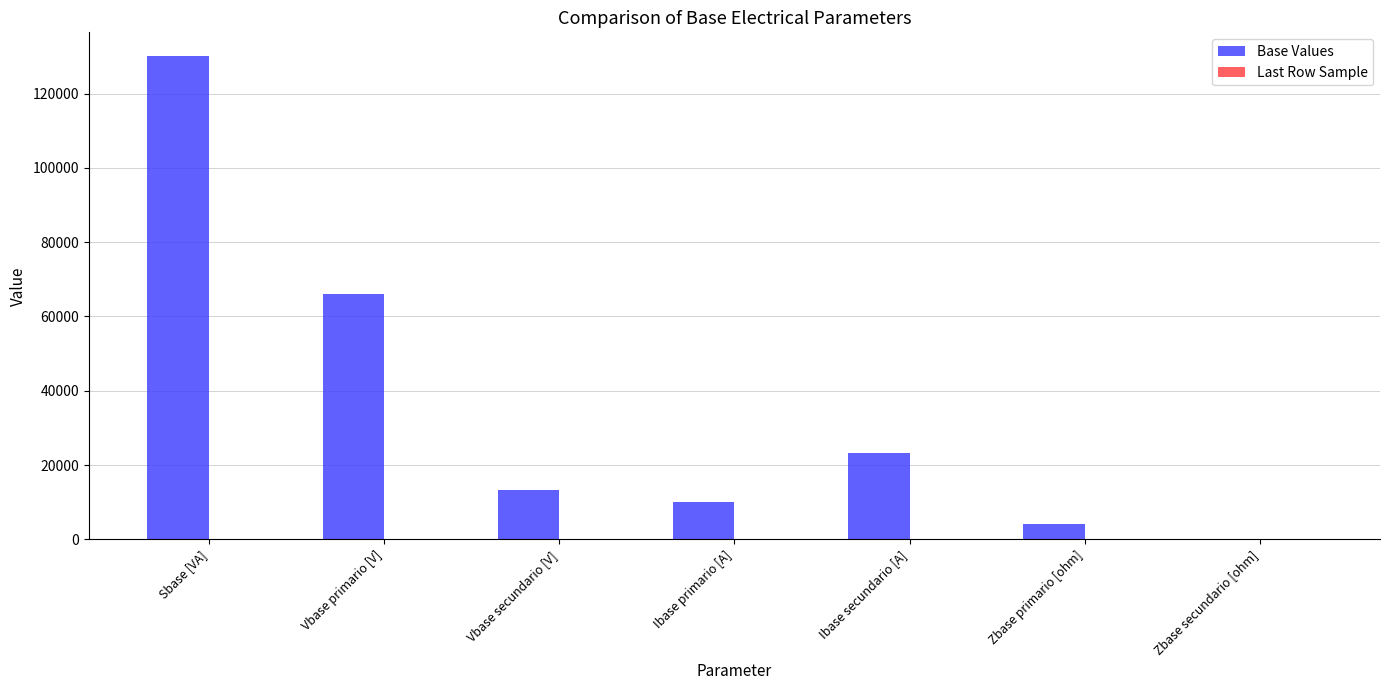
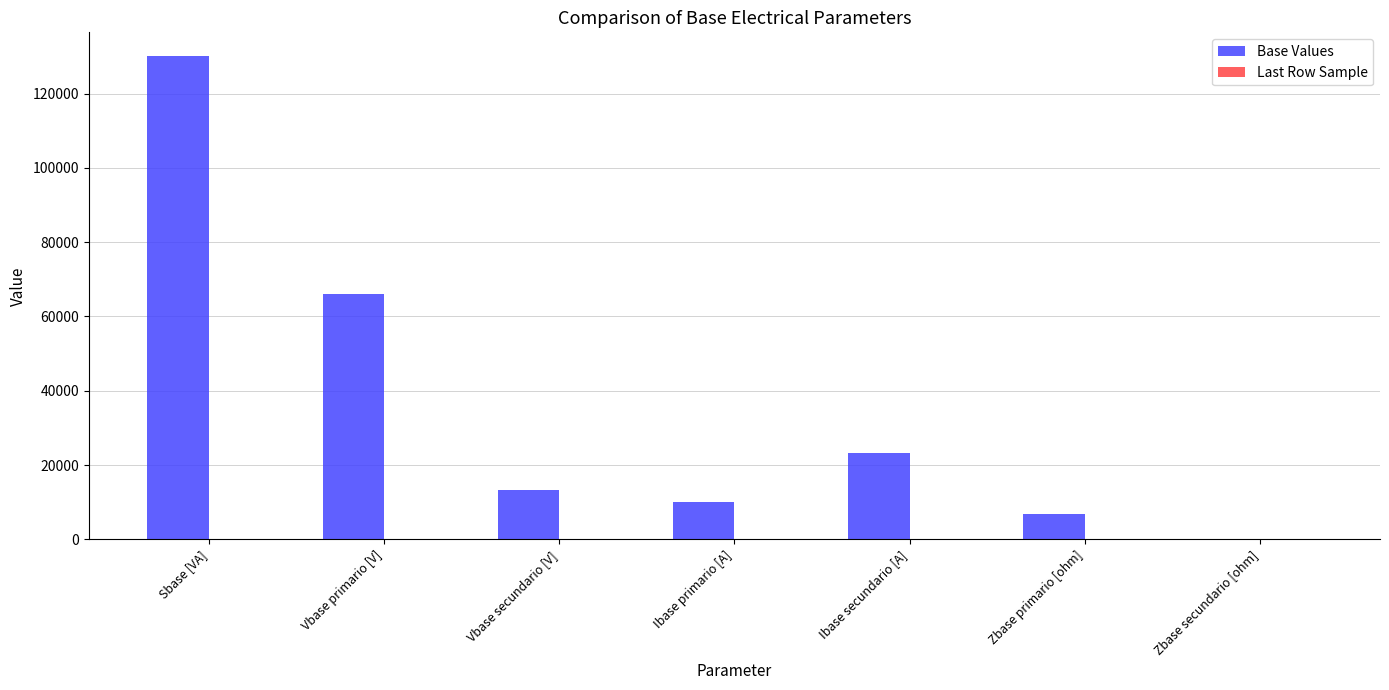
Base Values, Zbase primario [ohm]: 4000 -> 7000
